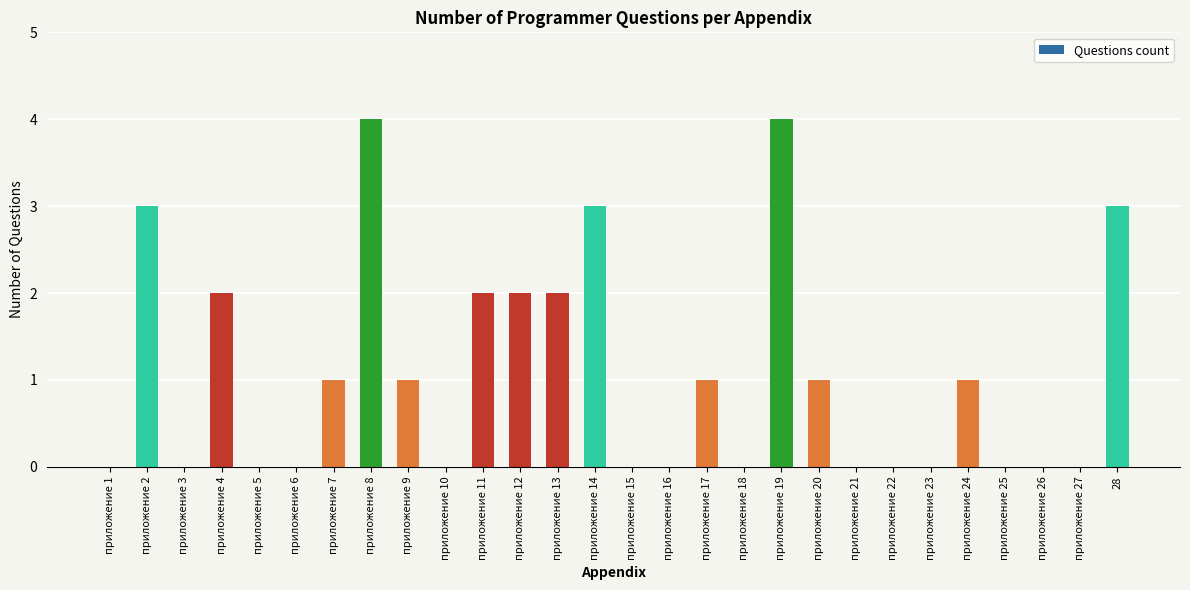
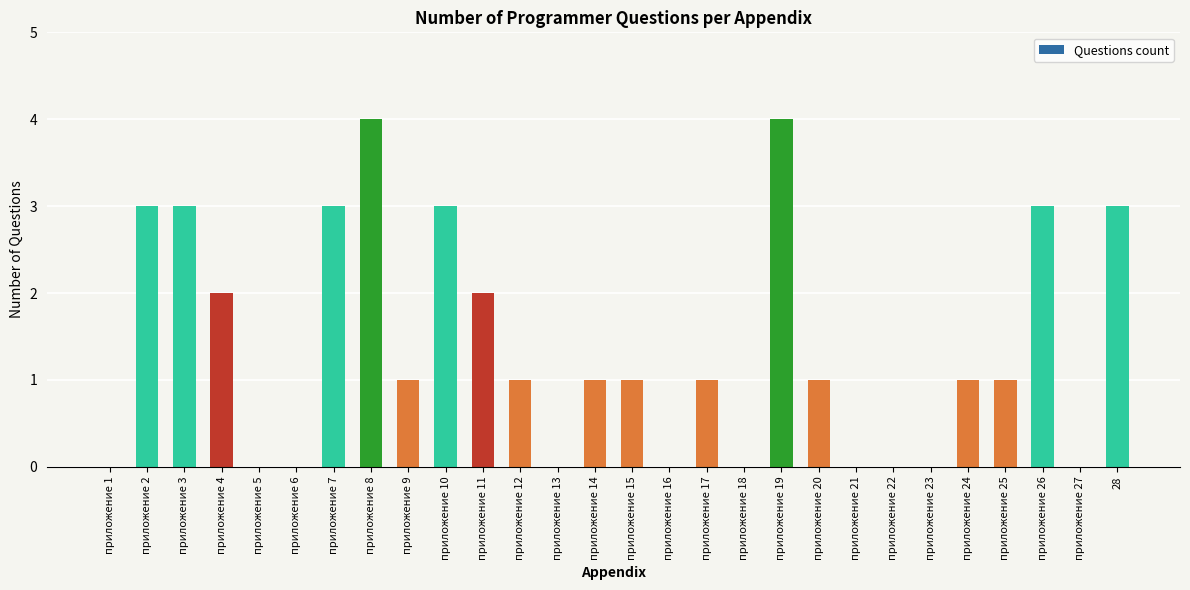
приложение 3: 0 -> 3
приложение 7: 1 -> 3
приложение 10: 0 -> 3
приложение 12: 2 -> 1
приложение 13: 2 -> 0
приложение 14: 3 -> 1
приложение 15: 0 -> 1
приложение 25: 0 -> 1
приложение 26: 0 -> 3
